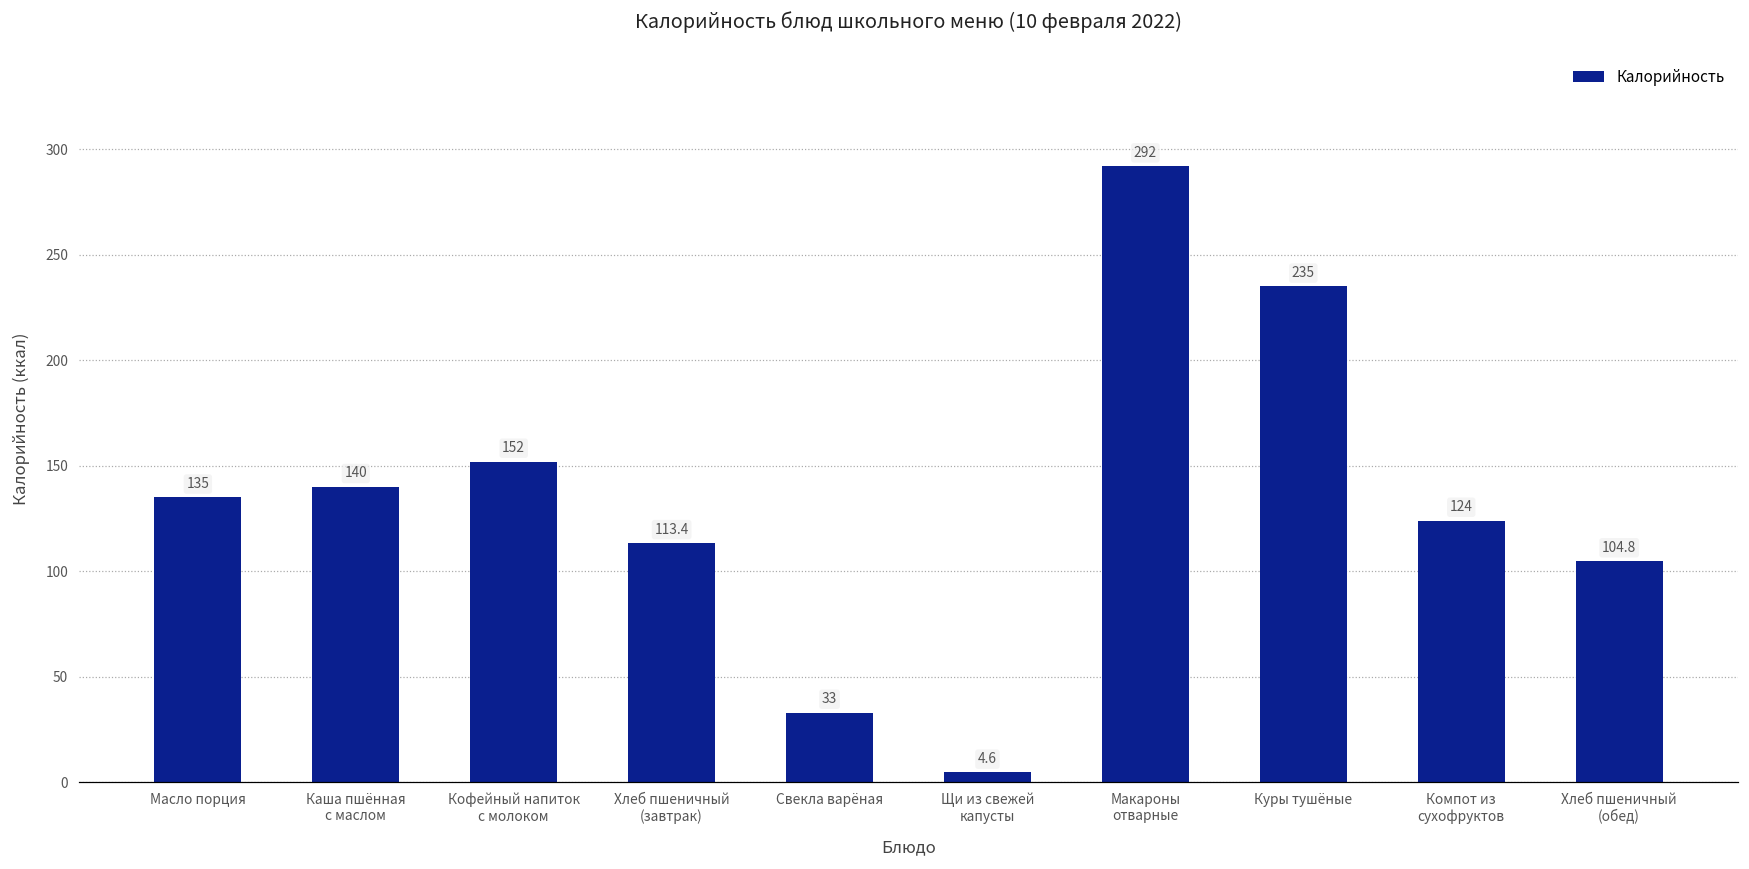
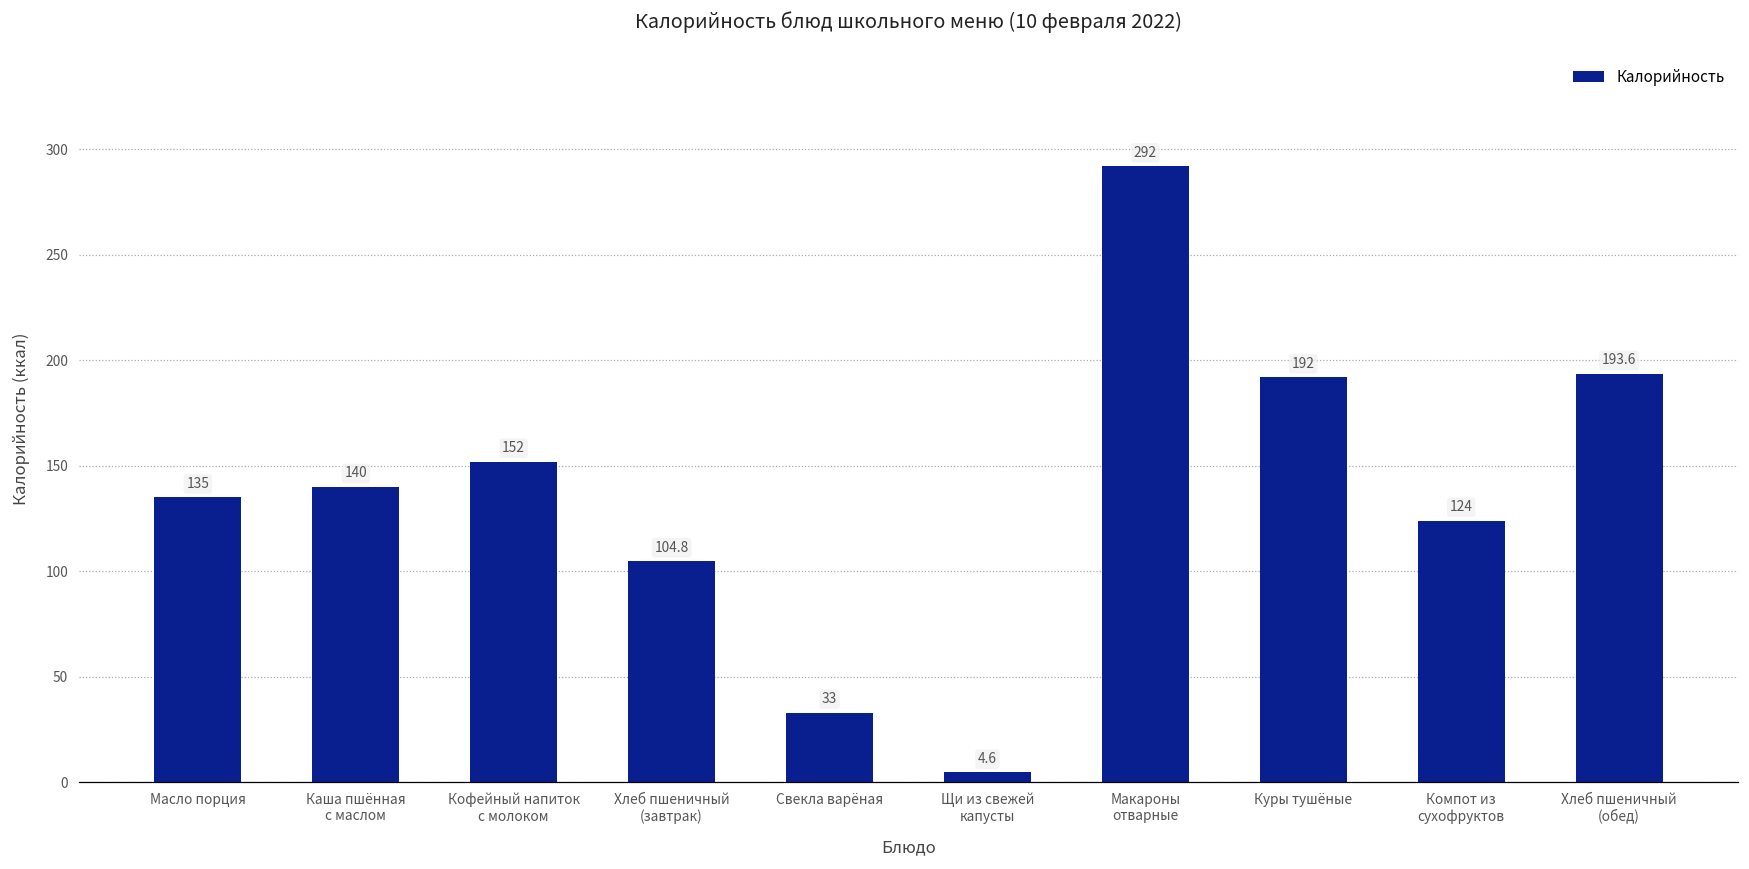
Хлеб пшеничный (завтрак): 113.4 -> 104.8
Куры тушёные: 235 -> 192
Хлеб пшеничный (обед): 104.8 -> 193.6
